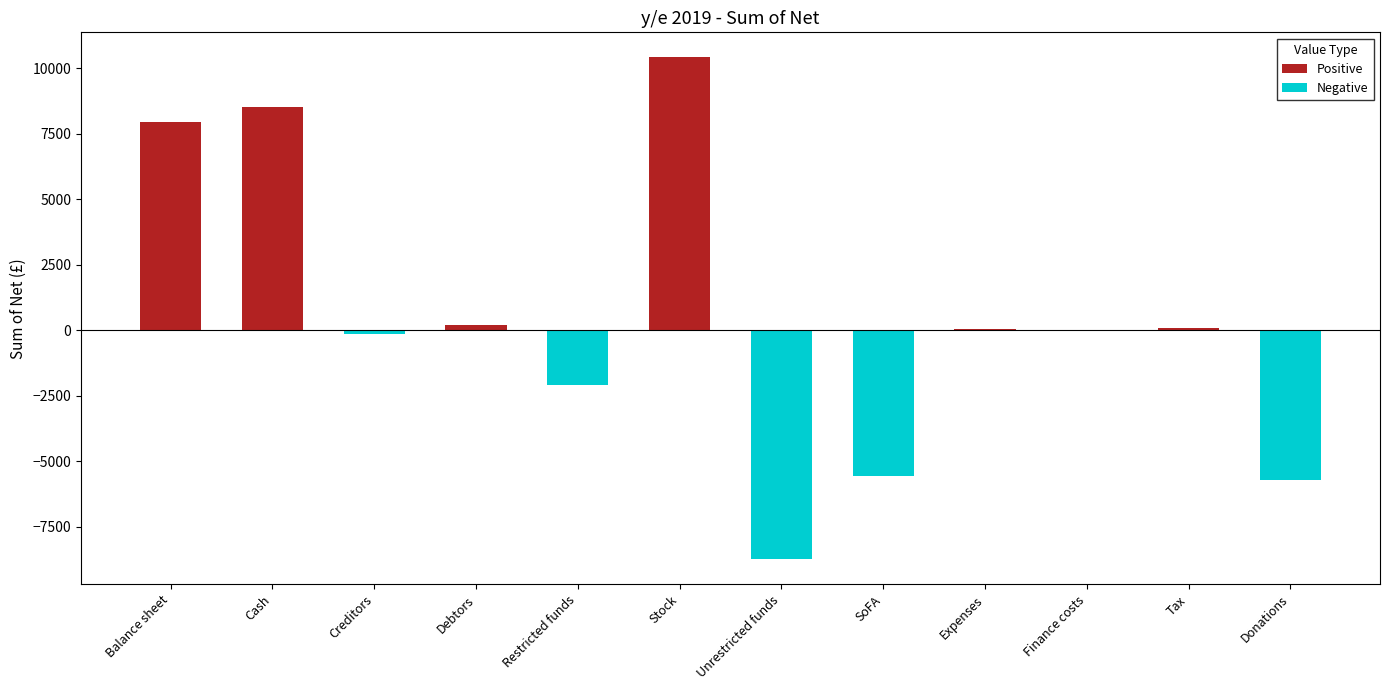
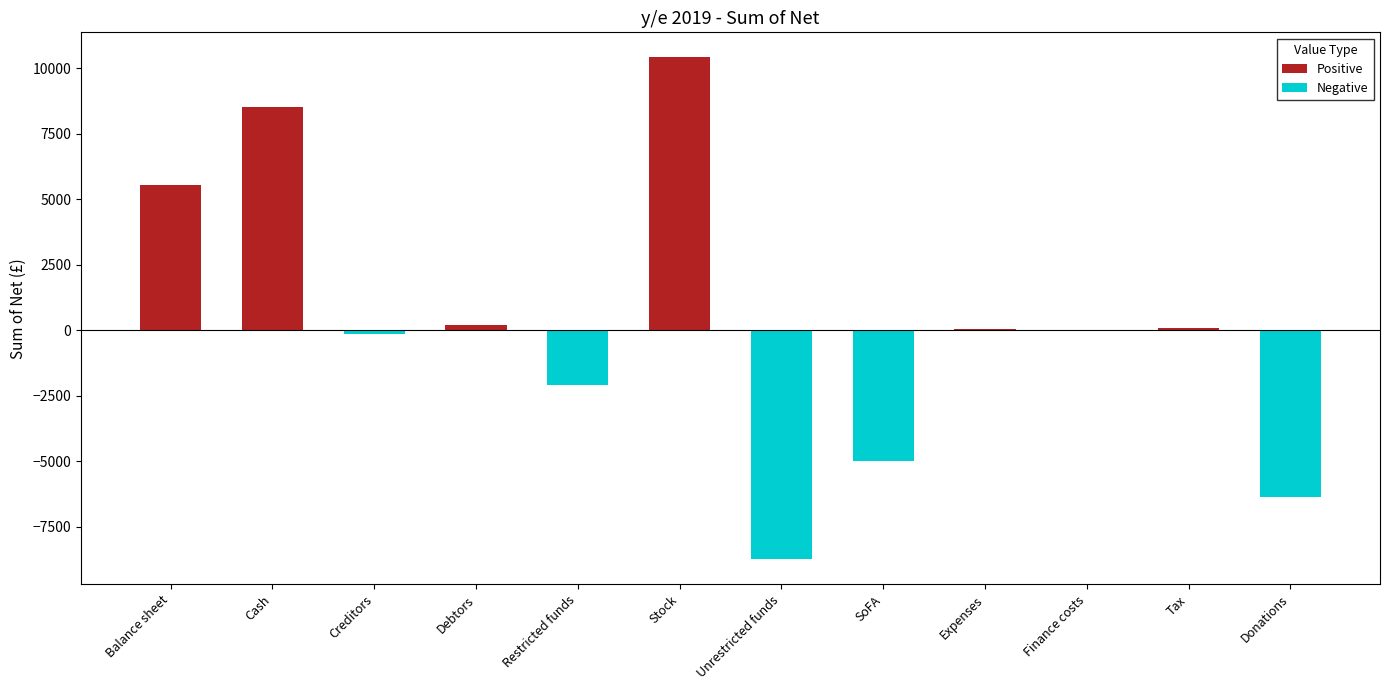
Positive, Balance sheet: 7900 -> 5600
Negative, SoFA: -5600 -> -5000
Negative, Donations: -5700 -> -6400
